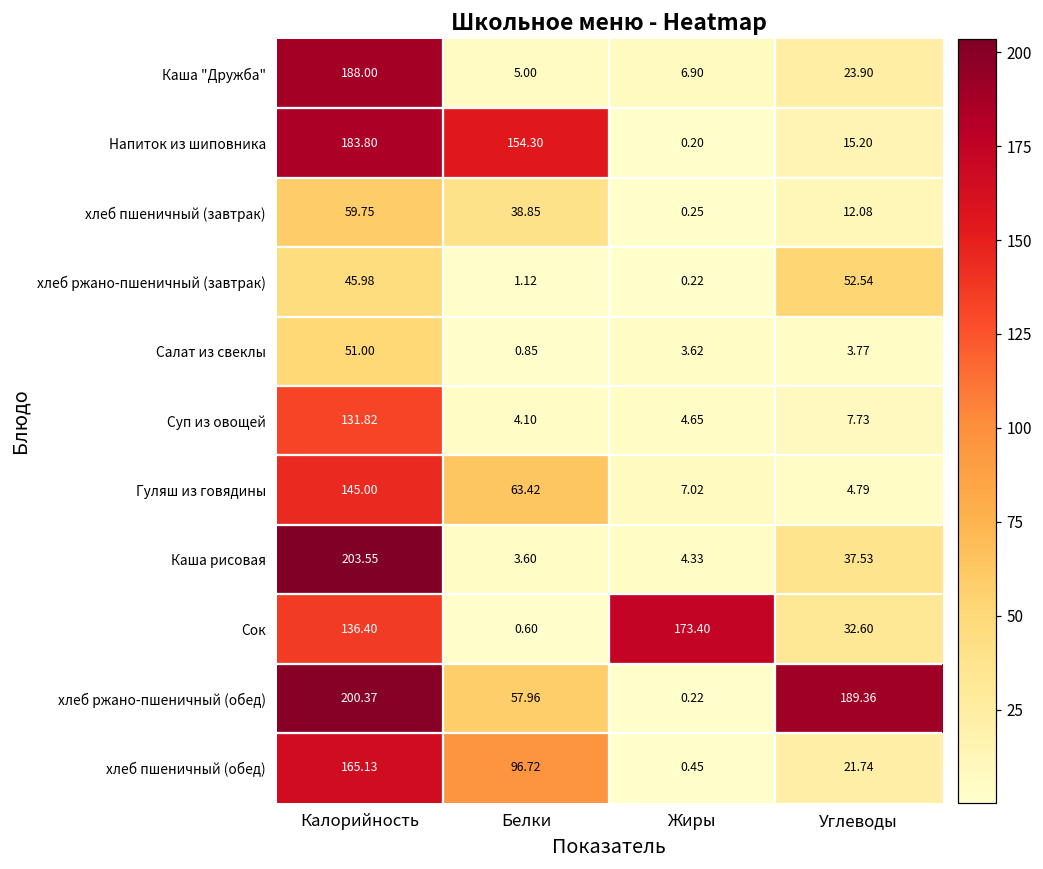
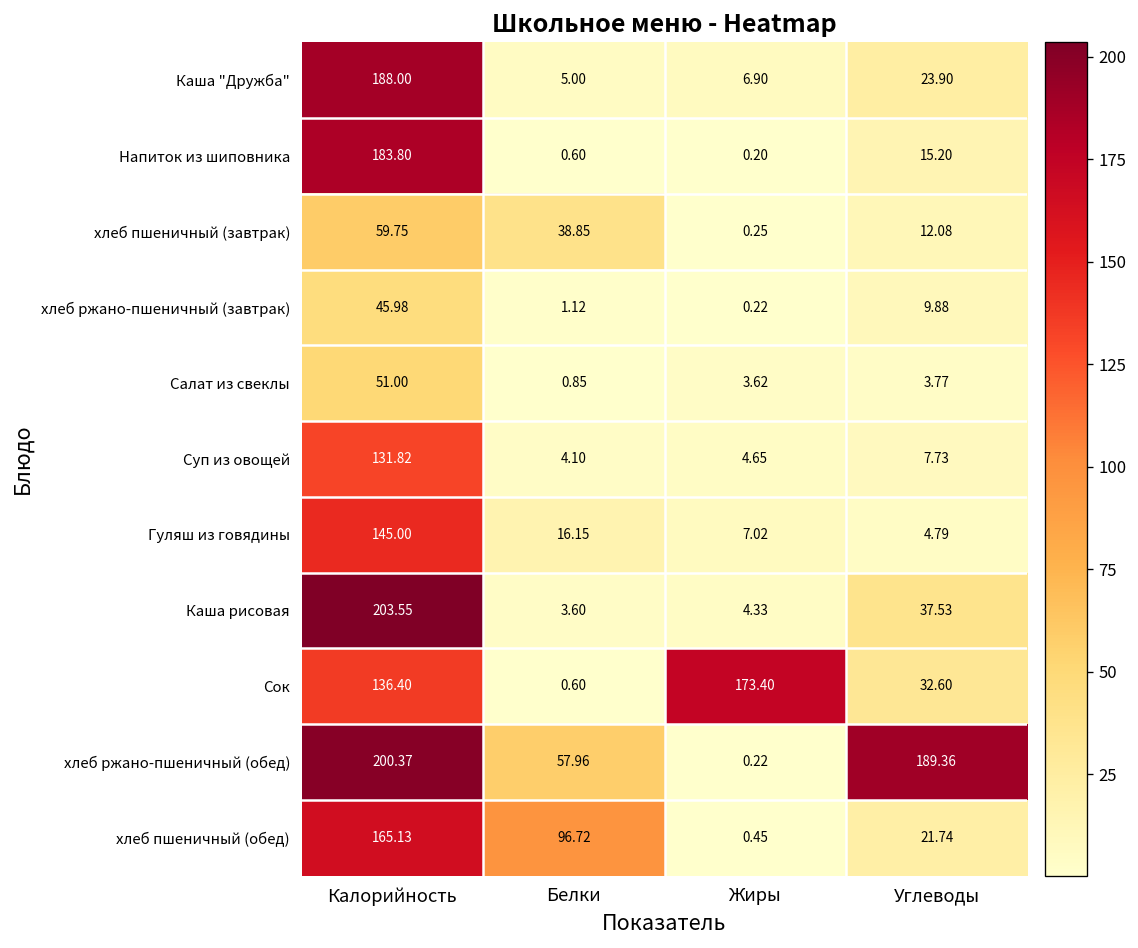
Напиток из шиповника, Белки: 154.30 -> 0.60
хлеб ржано-пшеничный (завтрак), Углеводы: 52.54 -> 9.88
Гуляш из говядины, Белки: 63.42 -> 16.15
